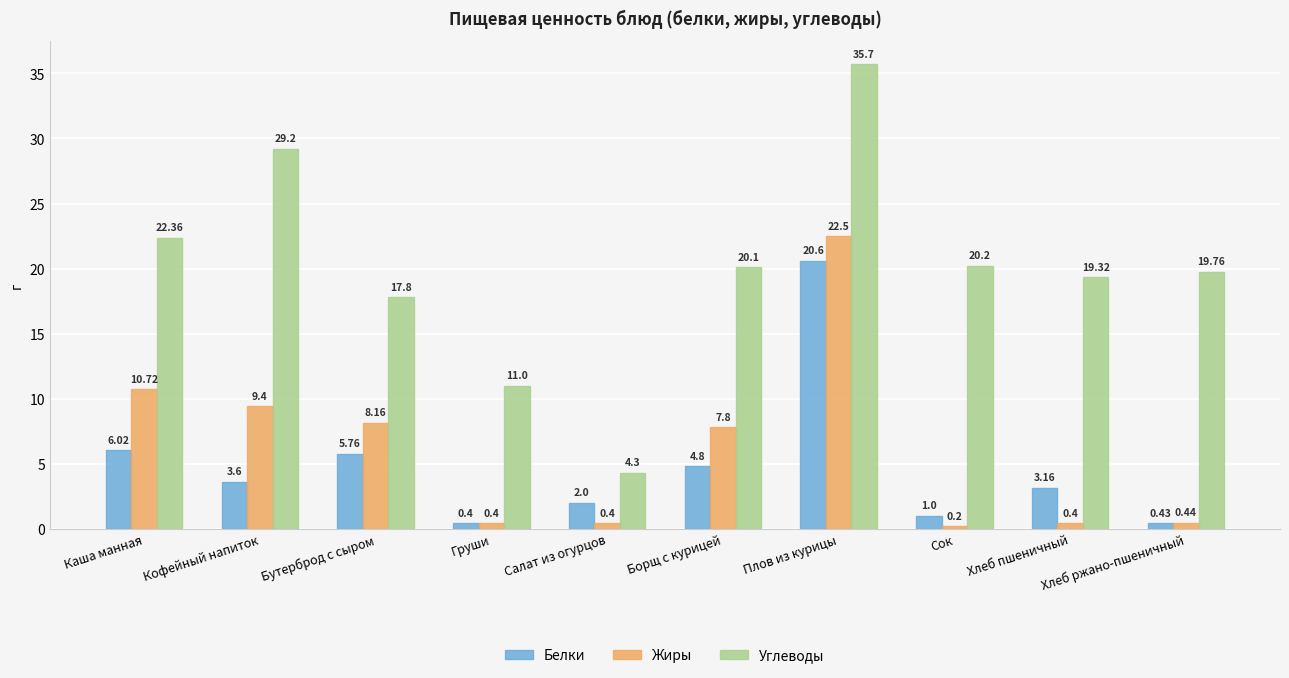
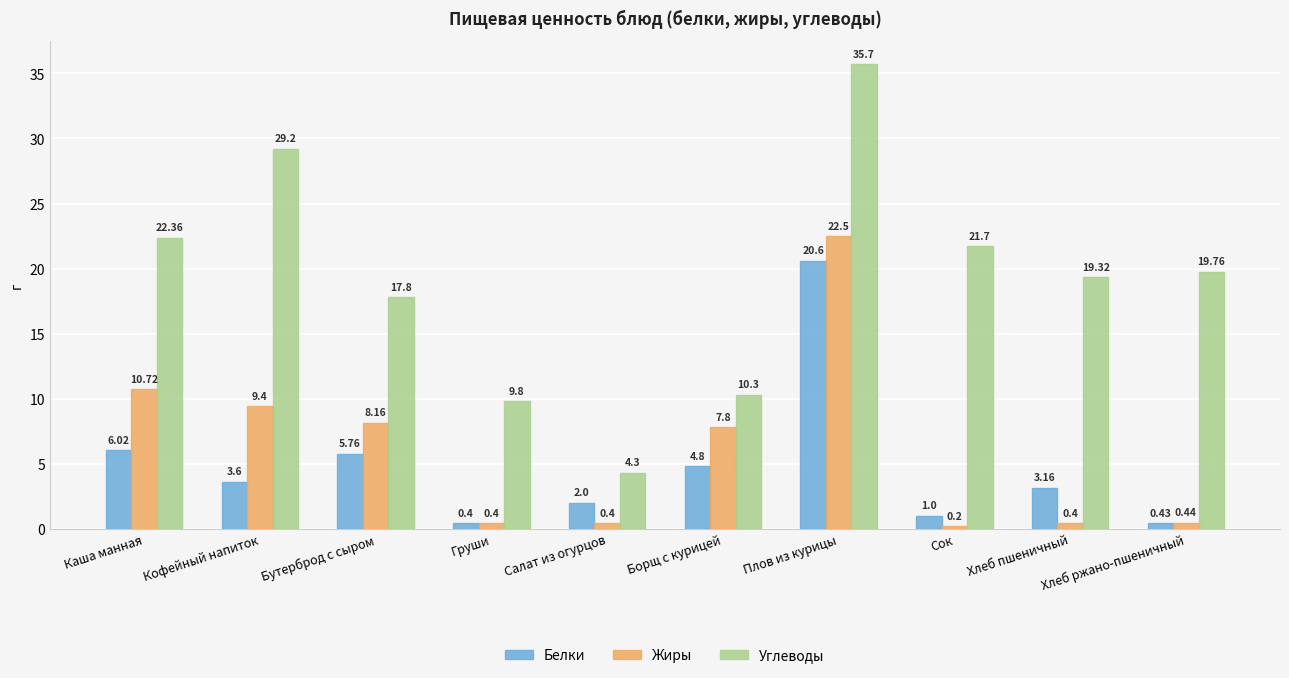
Углеводы, Груши: 11.0 -> 9.8
Углеводы, Борщ с курицей: 20.1 -> 10.3
Углеводы, Сок: 20.2 -> 21.7
